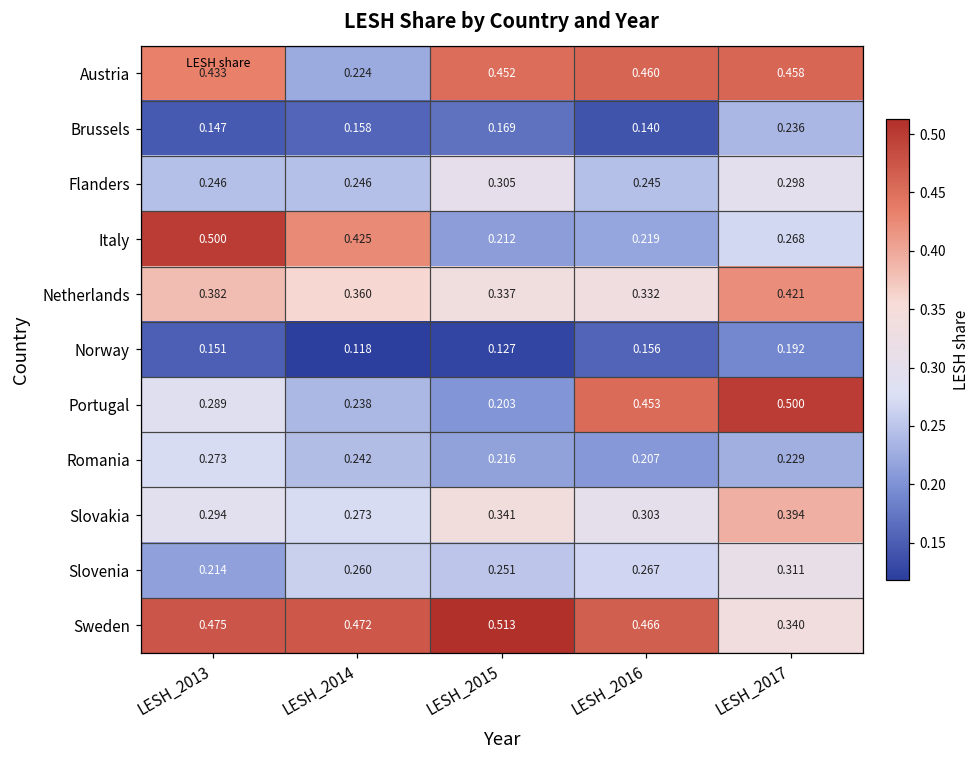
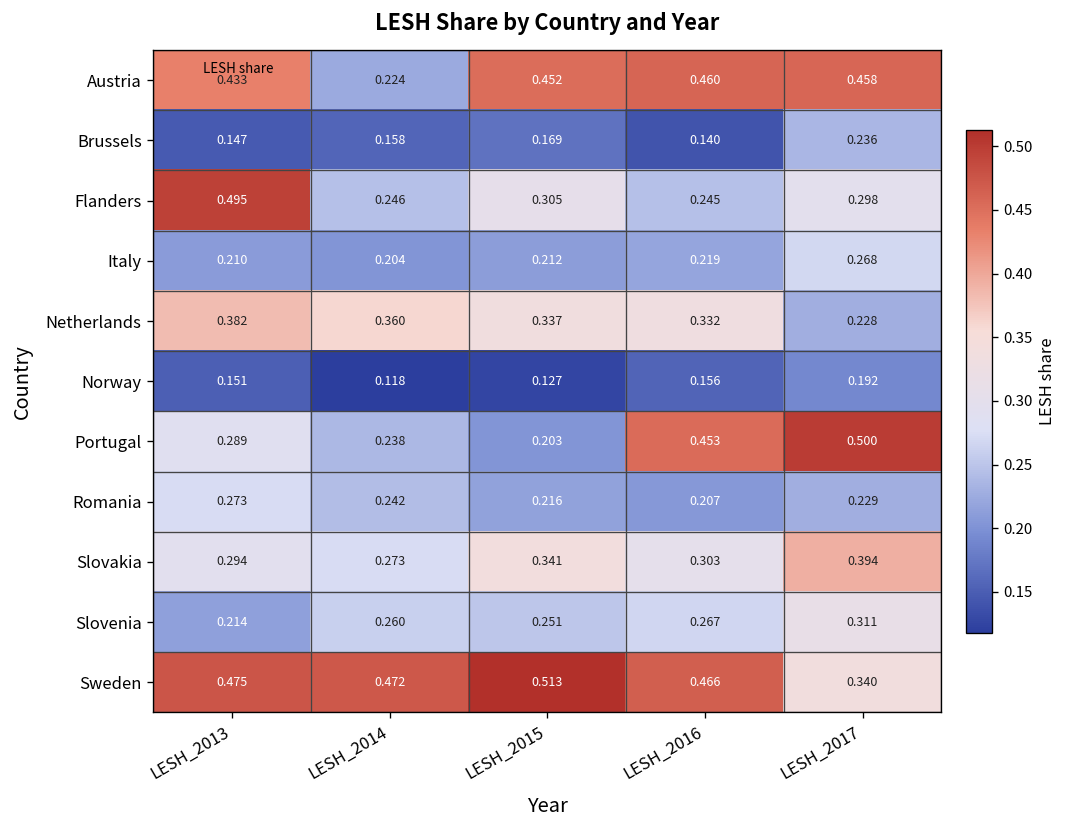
Flanders, LESH_2013: 0.246 -> 0.495
Italy, LESH_2013: 0.500 -> 0.210
Italy, LESH_2014: 0.425 -> 0.204
Netherlands, LESH_2017: 0.421 -> 0.228
